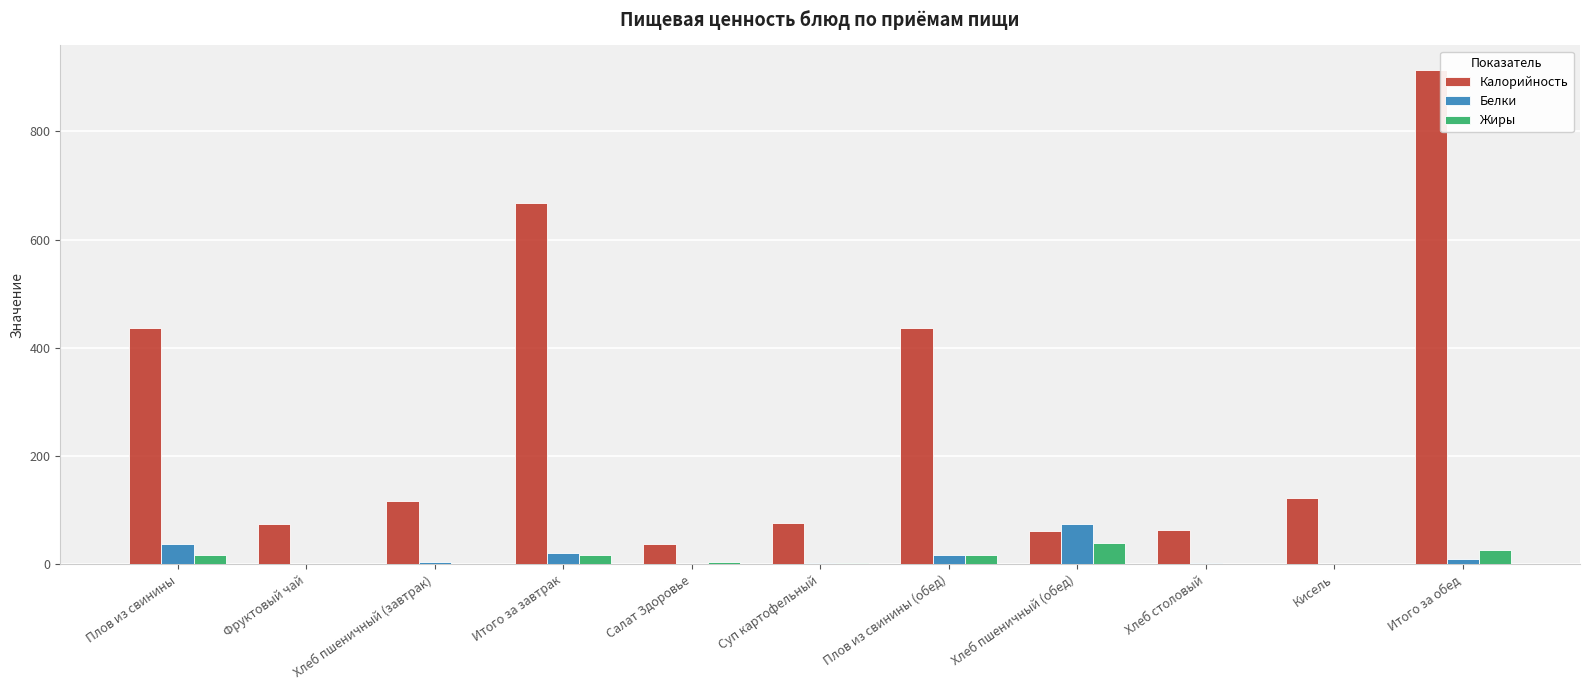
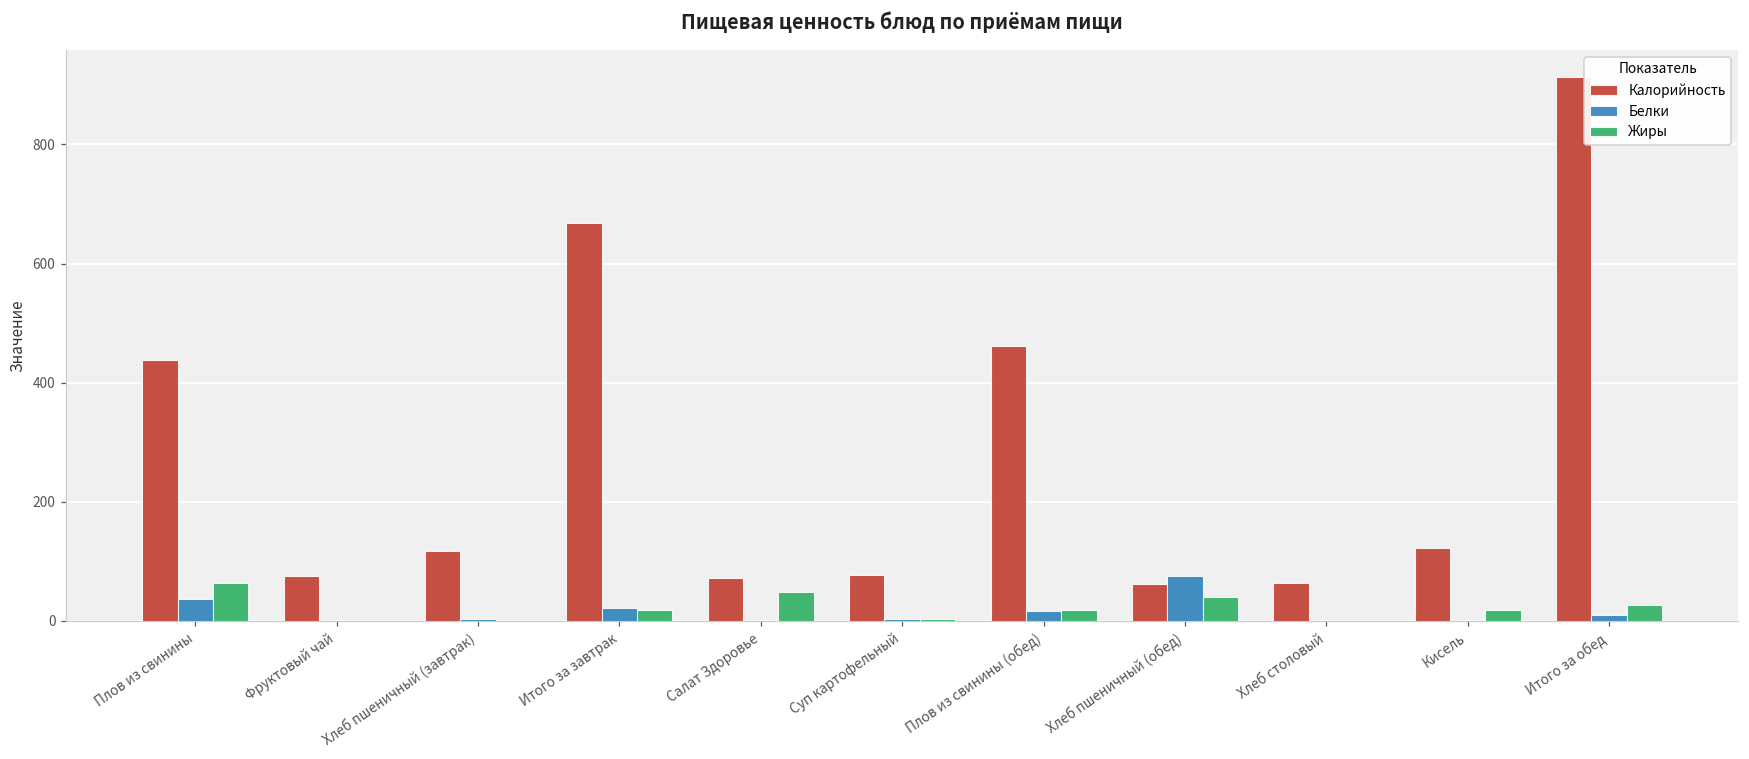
Жиры, Плов из свинины: 20 -> 60
Калорийность, Салат Здоровье: 40 -> 70
Жиры, Салат Здоровье: 10 -> 50
Калорийность, Плов из свинины (обед): 440 -> 460
Жиры, Кисель: 0 -> 20
